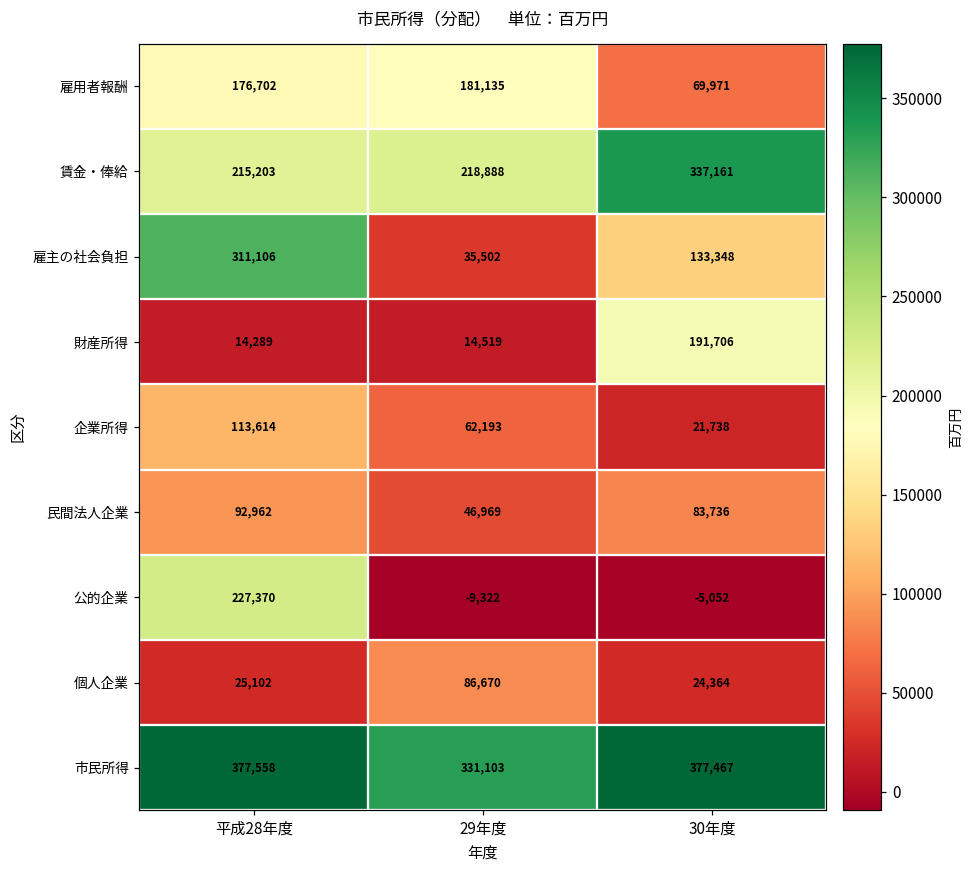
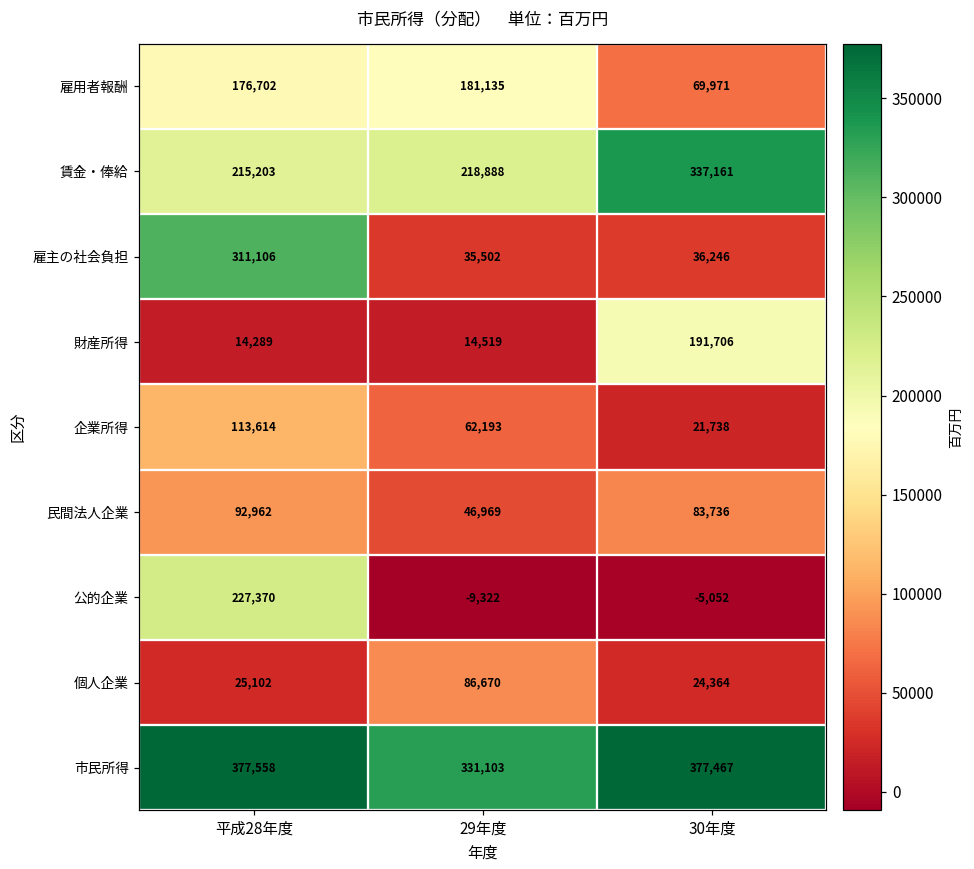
雇主の社会負担, 30年度: 133,348 -> 36,246
